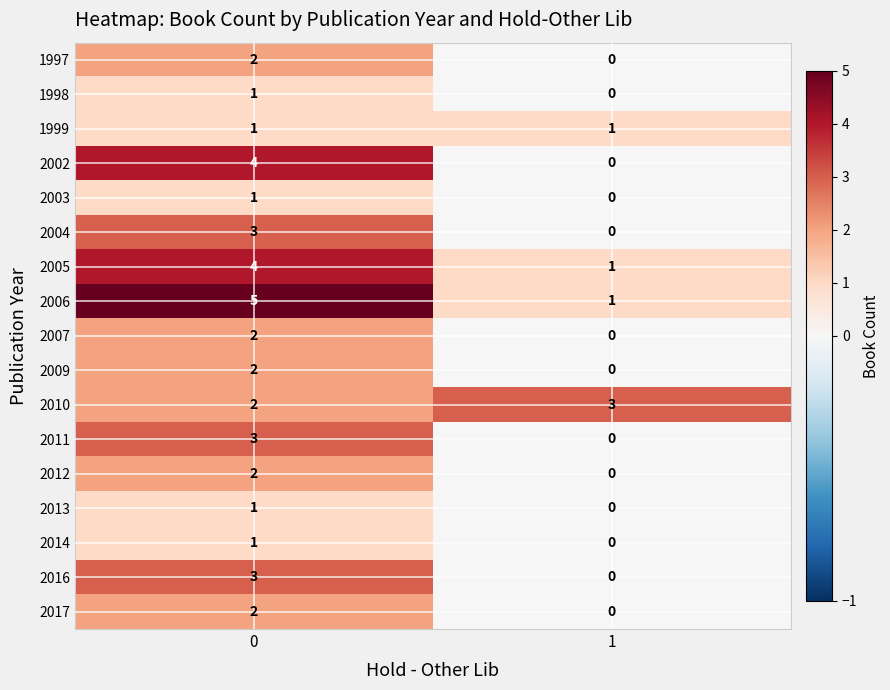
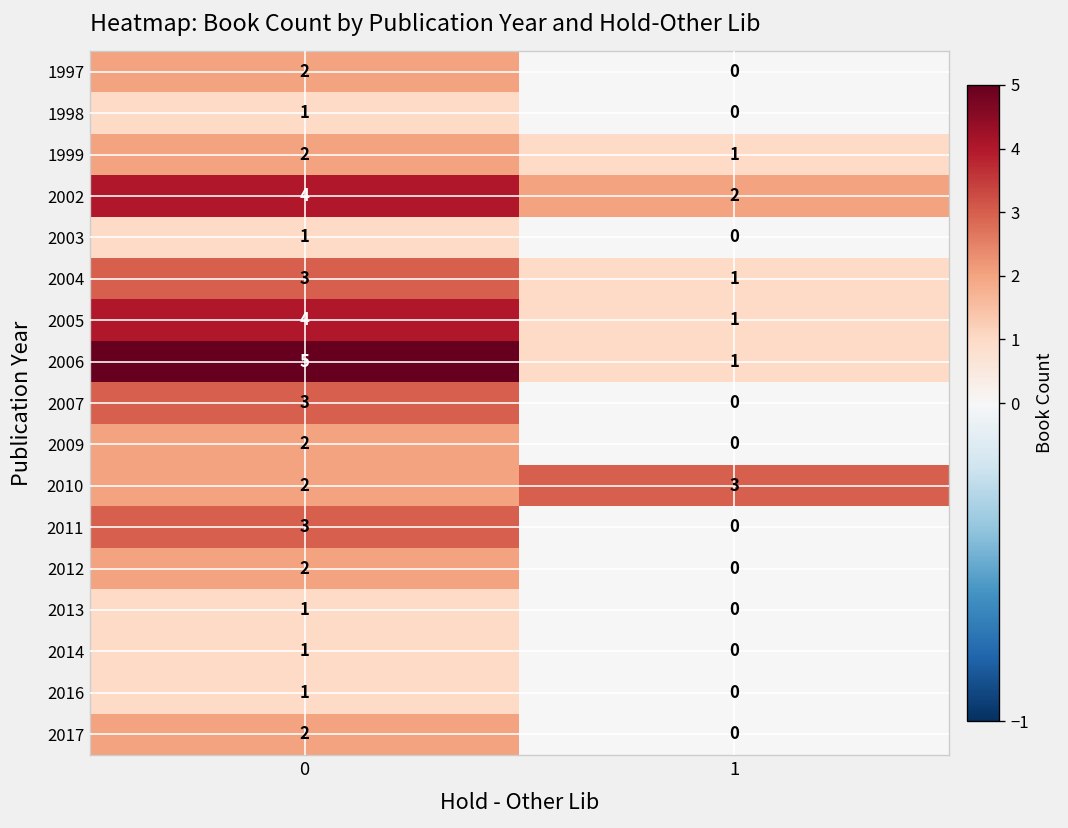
1999, 0: 1 -> 2
2002, 1: 0 -> 2
2004, 1: 0 -> 1
2007, 0: 2 -> 3
2016, 0: 3 -> 1
